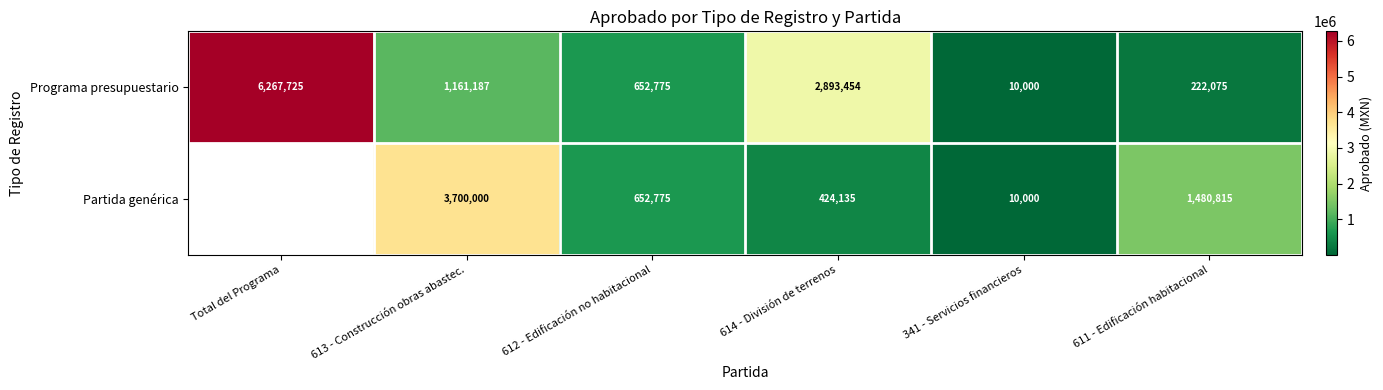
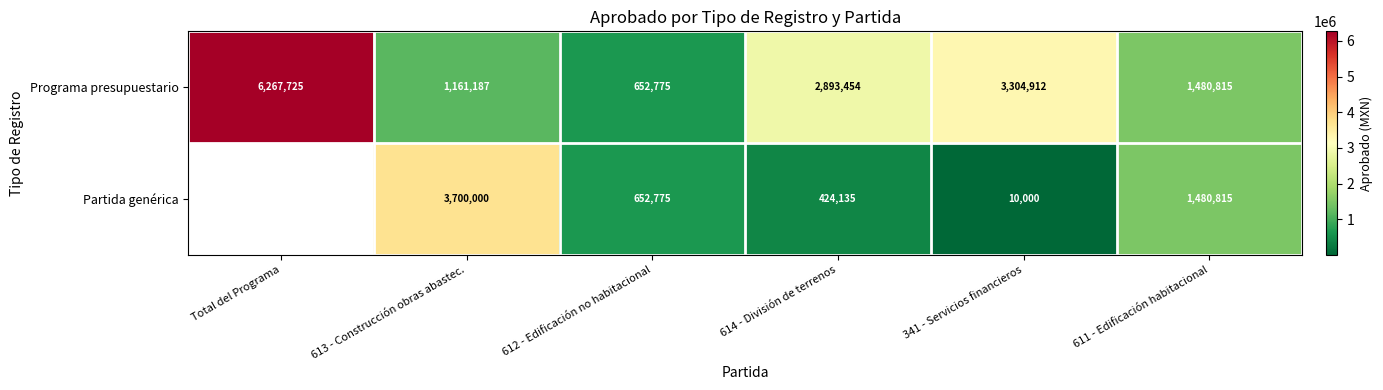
Programa presupuestario, 341 - Servicios financieros: 10,000 -> 3,304,912
Programa presupuestario, 611 - Edificación habitacional: 222,075 -> 1,480,815
